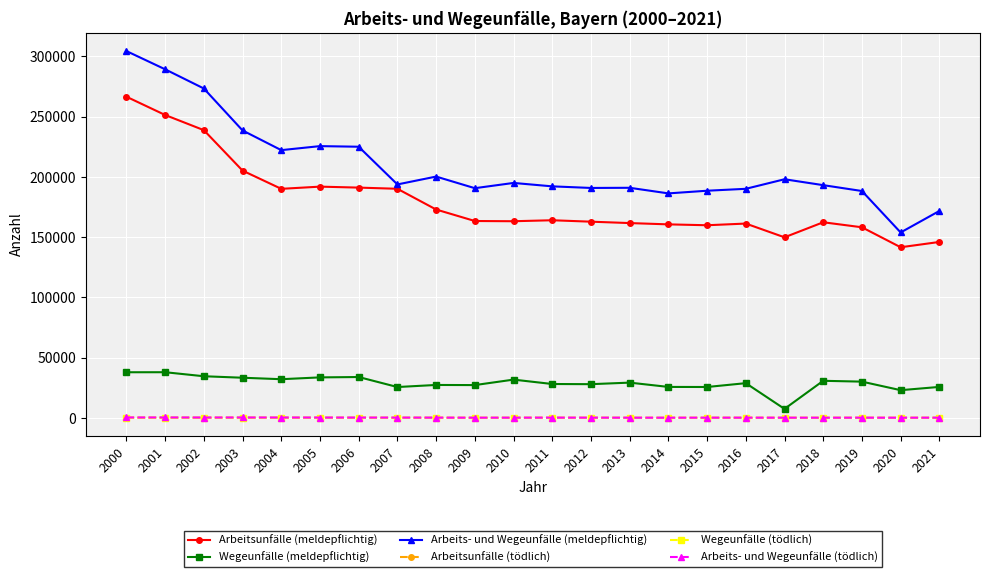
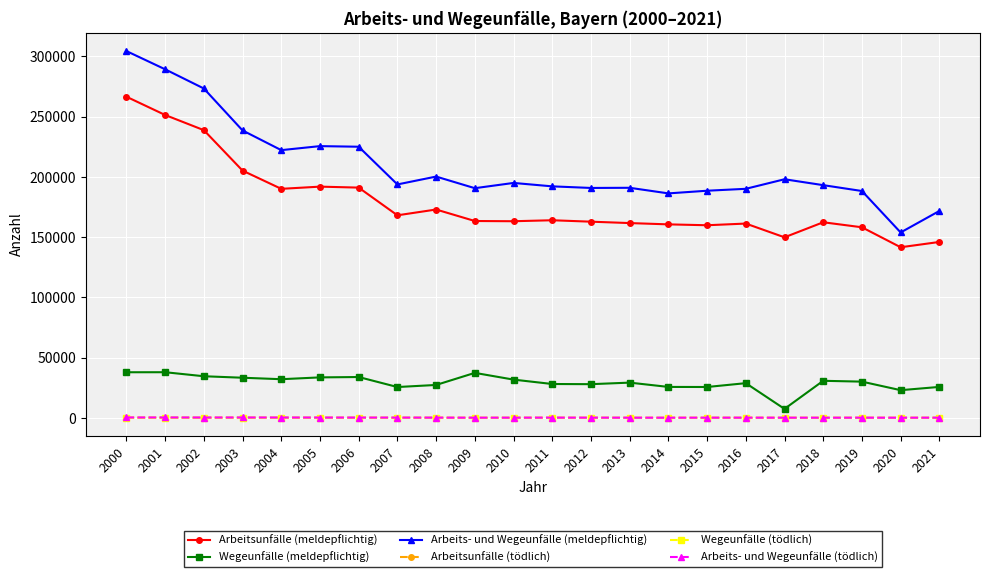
Arbeitsunfälle (meldepflichtig), 2007: 190000 -> 168000
Wegeunfälle (meldepflichtig), 2009: 27000 -> 37000
